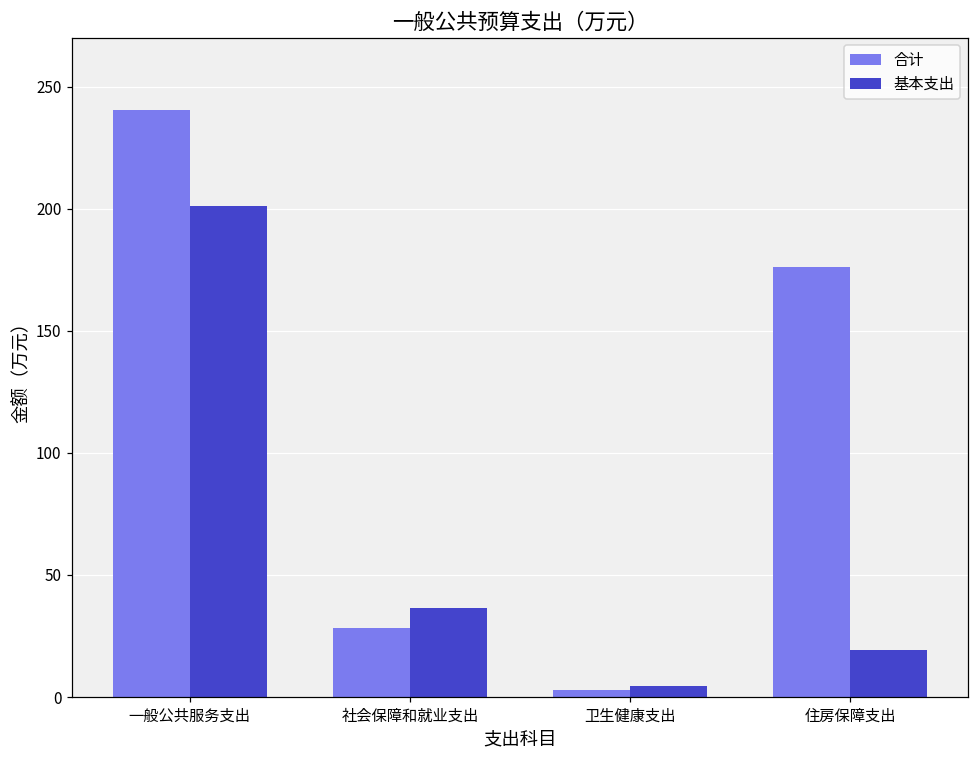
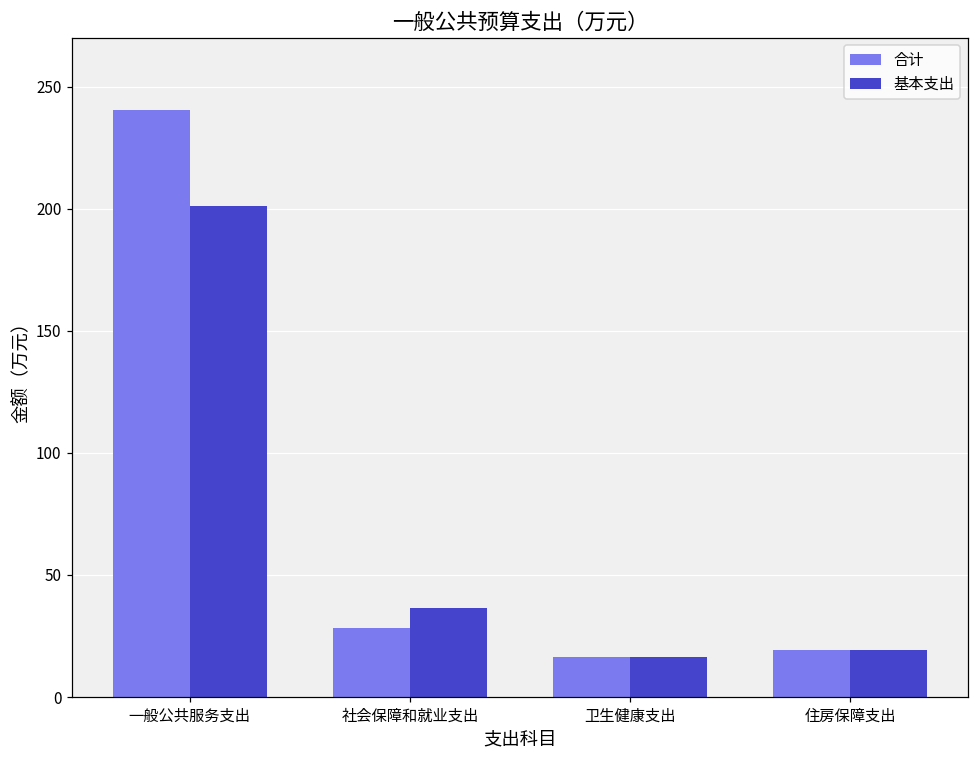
合计, 卫生健康支出: 3 -> 17
基本支出, 卫生健康支出: 4 -> 17
合计, 住房保障支出: 176 -> 19
